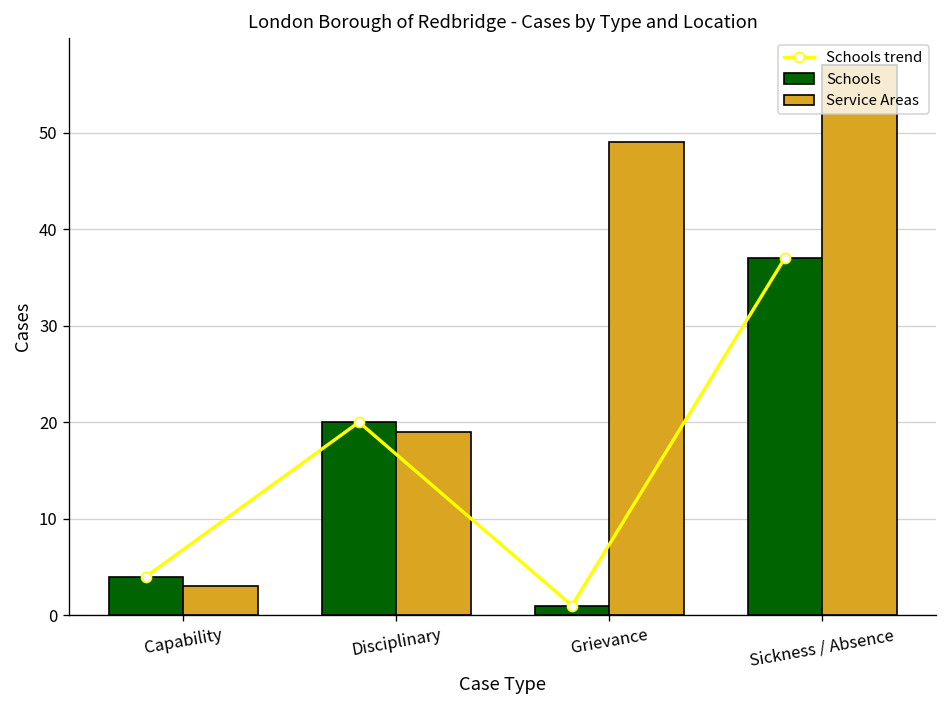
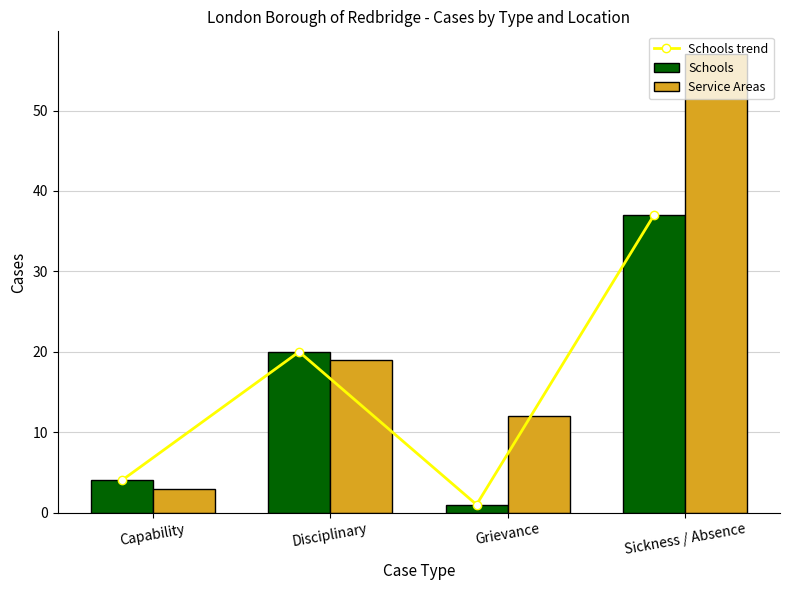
Service Areas, Grievance: 49 -> 12
